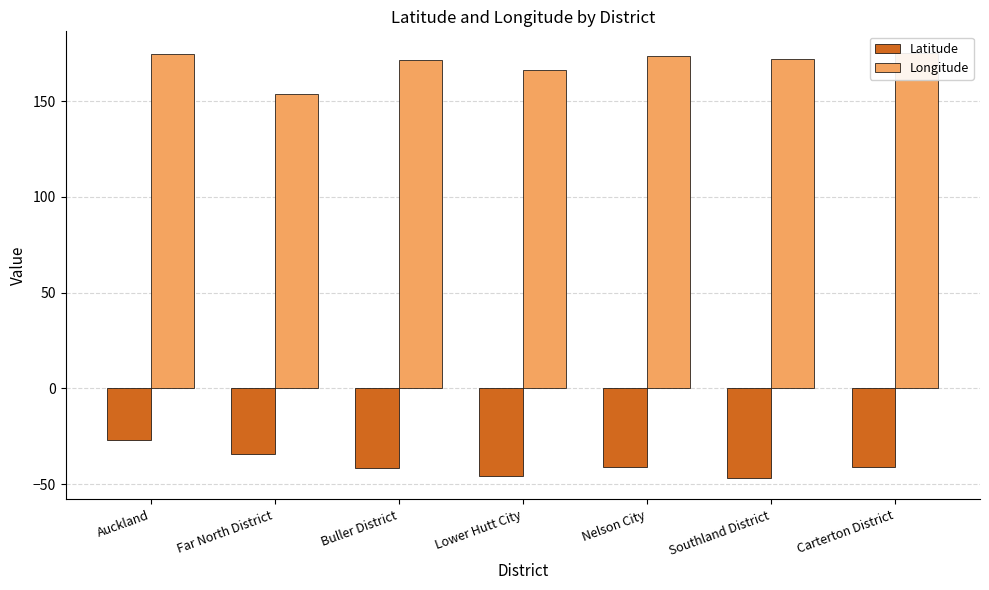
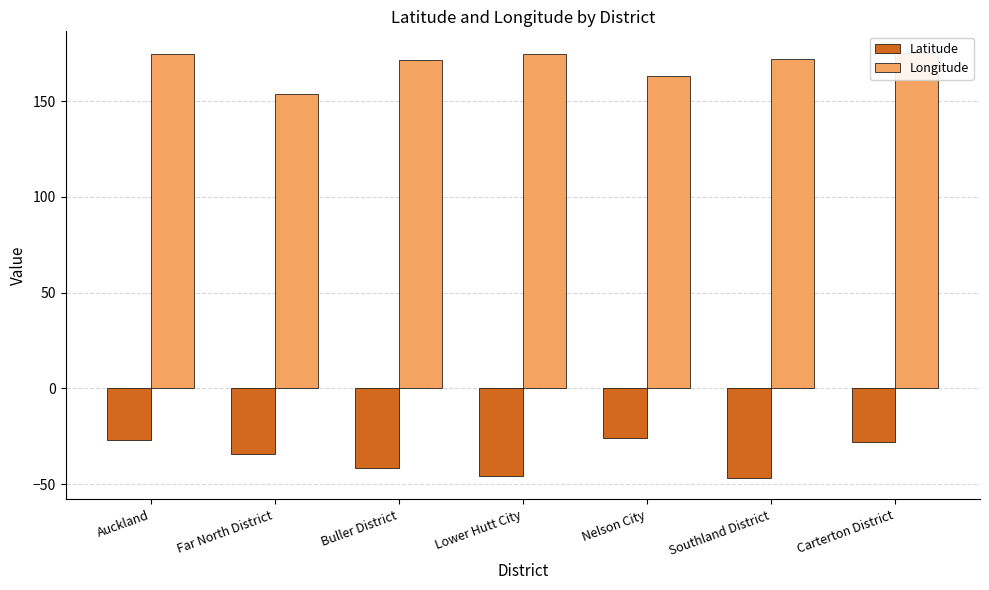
Longitude, Lower Hutt City: 166 -> 175
Latitude, Nelson City: -41 -> -26
Longitude, Nelson City: 174 -> 163
Latitude, Carterton District: -41 -> -28
